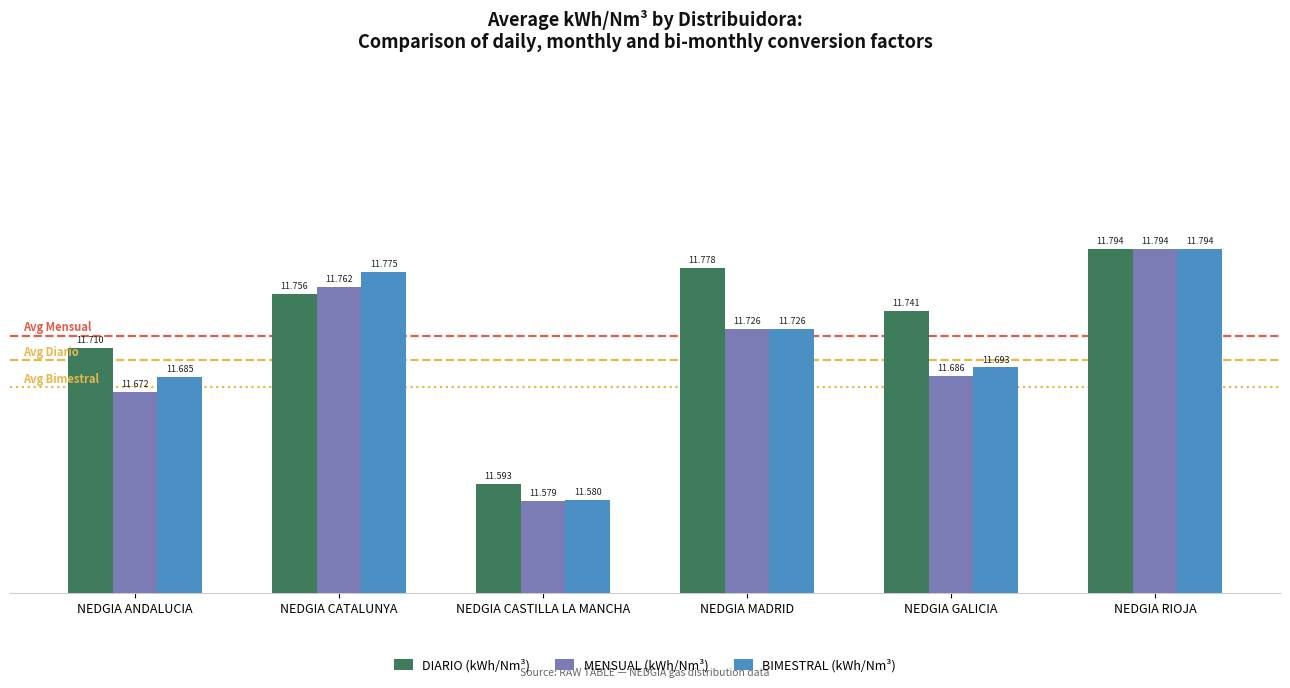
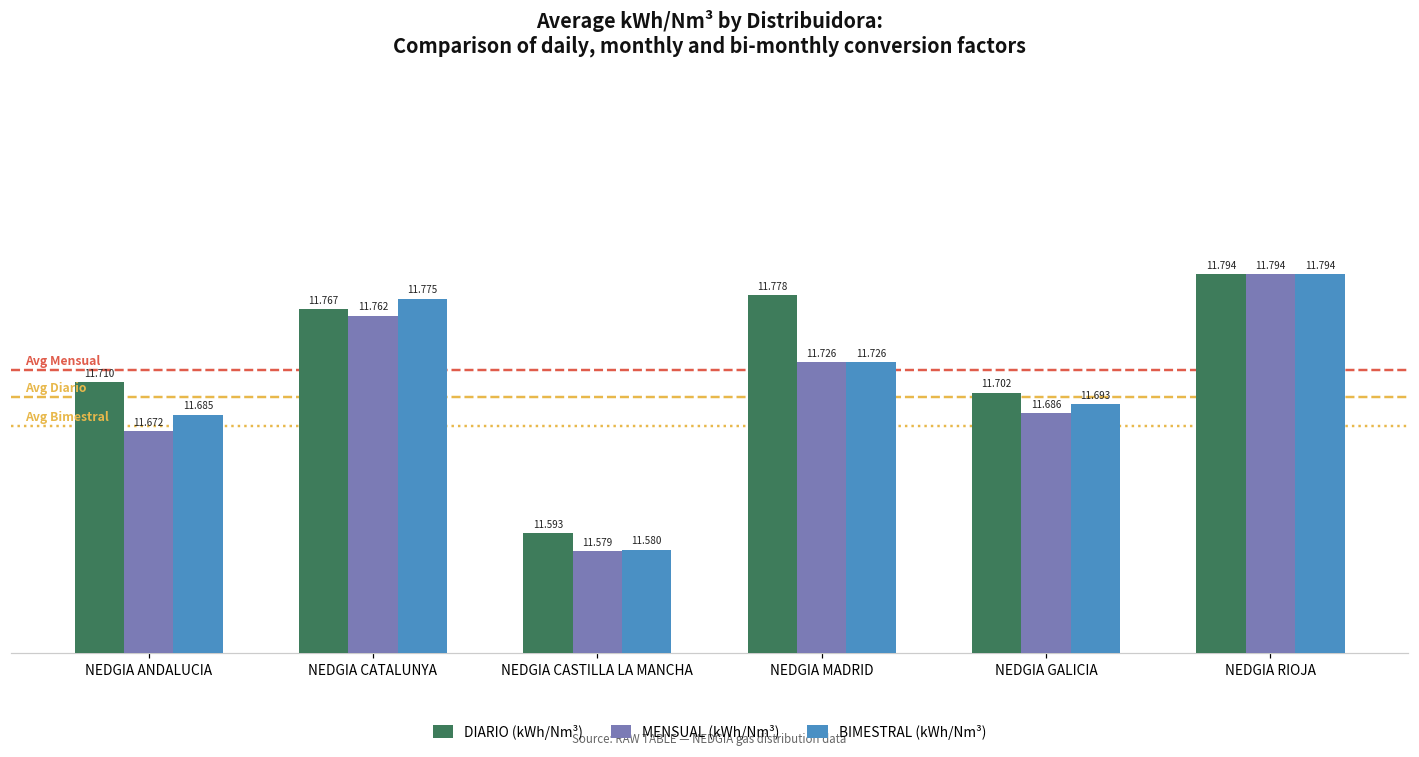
DIARIO (kWh/Nm³), NEDGIA CATALUNYA: 11.756 -> 11.767
DIARIO (kWh/Nm³), NEDGIA GALICIA: 11.741 -> 11.702
